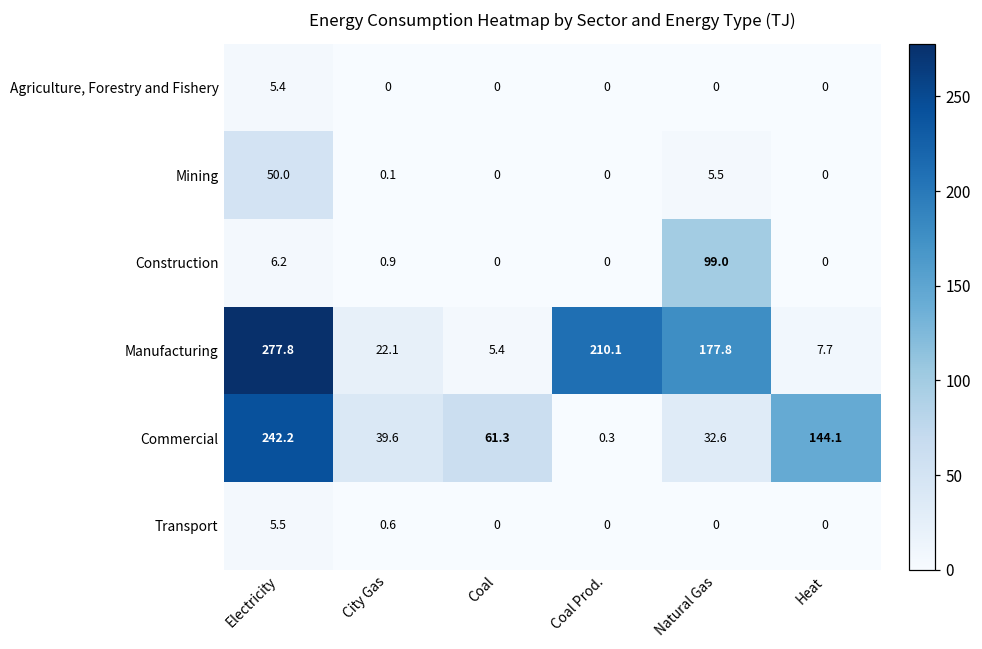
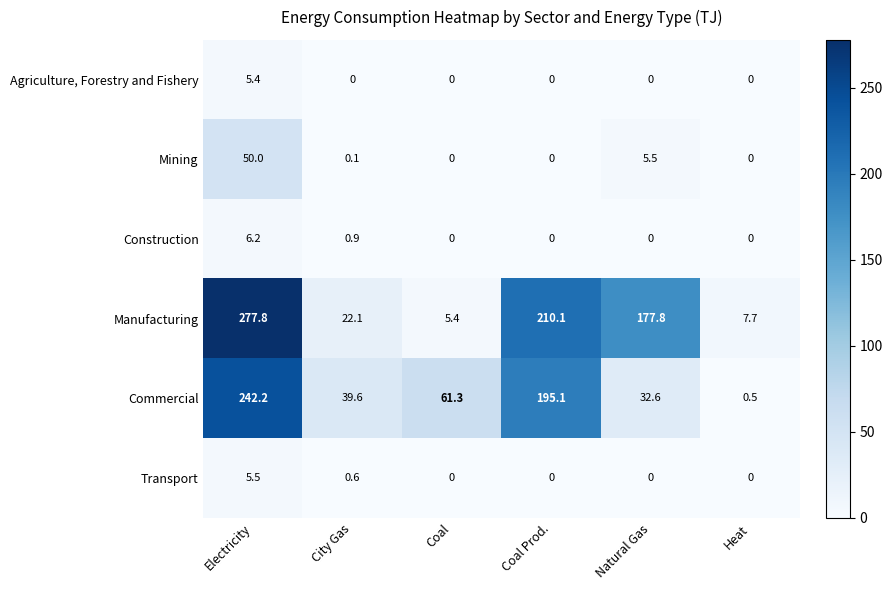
Construction, Natural Gas: 99.0 -> 0
Commercial, Coal Prod.: 0.3 -> 195.1
Commercial, Heat: 144.1 -> 0.5
